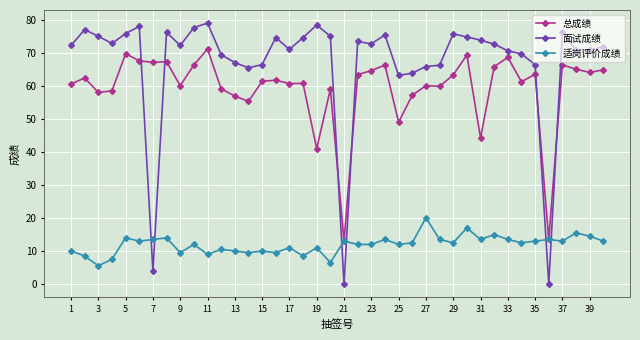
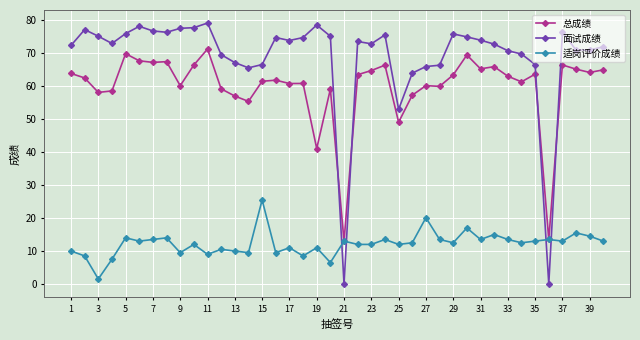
总成绩, 1: 61 -> 64
适岗评价成绩, 3: 6 -> 2
面试成绩, 7: 4 -> 77
面试成绩, 9: 72 -> 78
适岗评价成绩, 15: 10 -> 26
面试成绩, 17: 71 -> 74
面试成绩, 25: 63 -> 53
总成绩, 31: 44 -> 65
总成绩, 33: 69 -> 63
